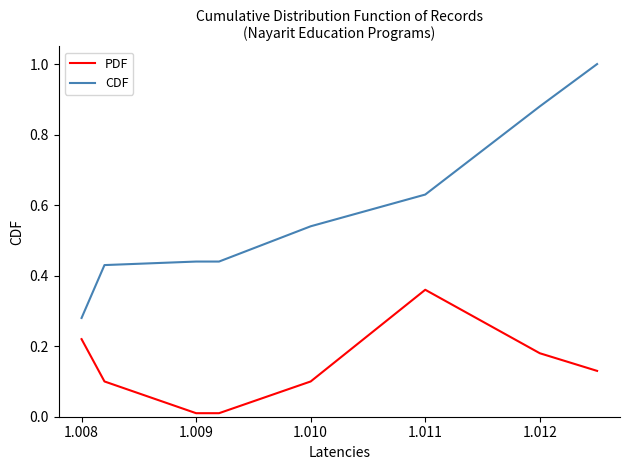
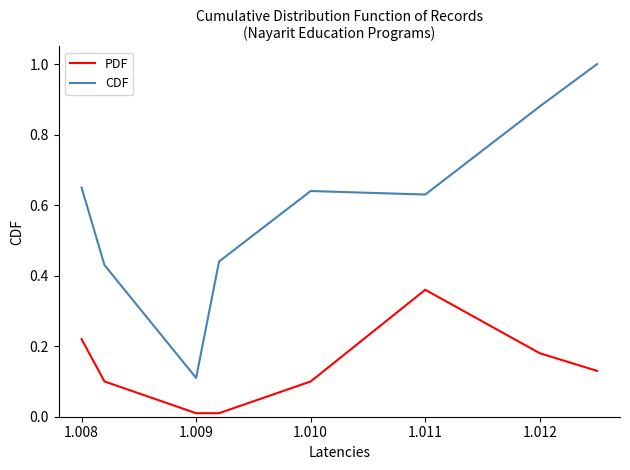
CDF, 1.008: 0.28 -> 0.65
CDF, 1.009: 0.44 -> 0.11
CDF, 1.010: 0.54 -> 0.64
